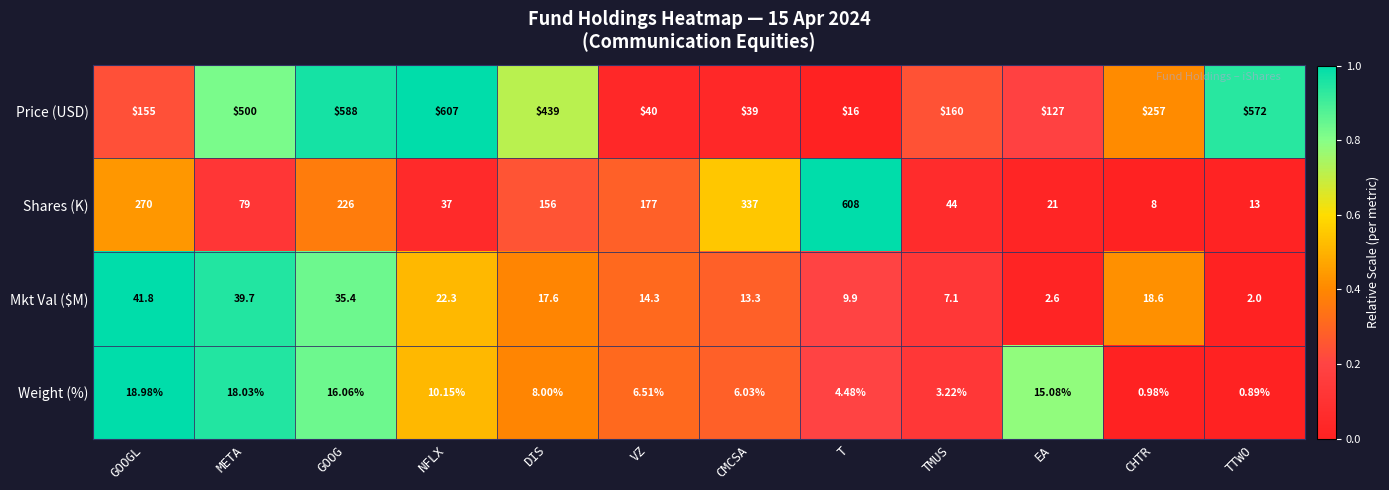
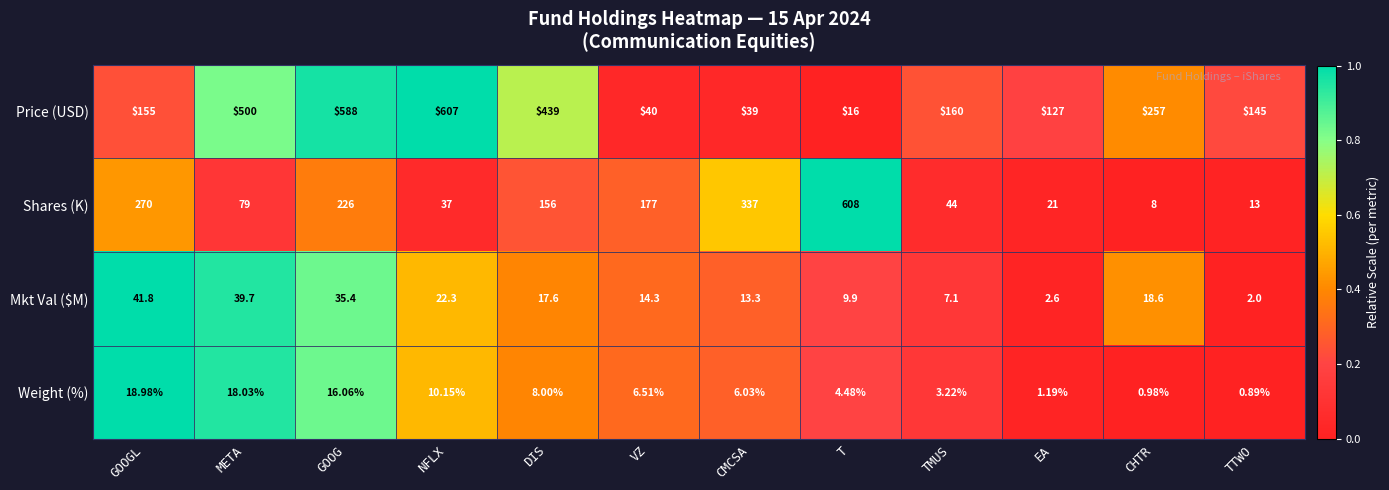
Price (USD), TTWO: $572 -> $145
Weight (%), EA: 15.08% -> 1.19%
